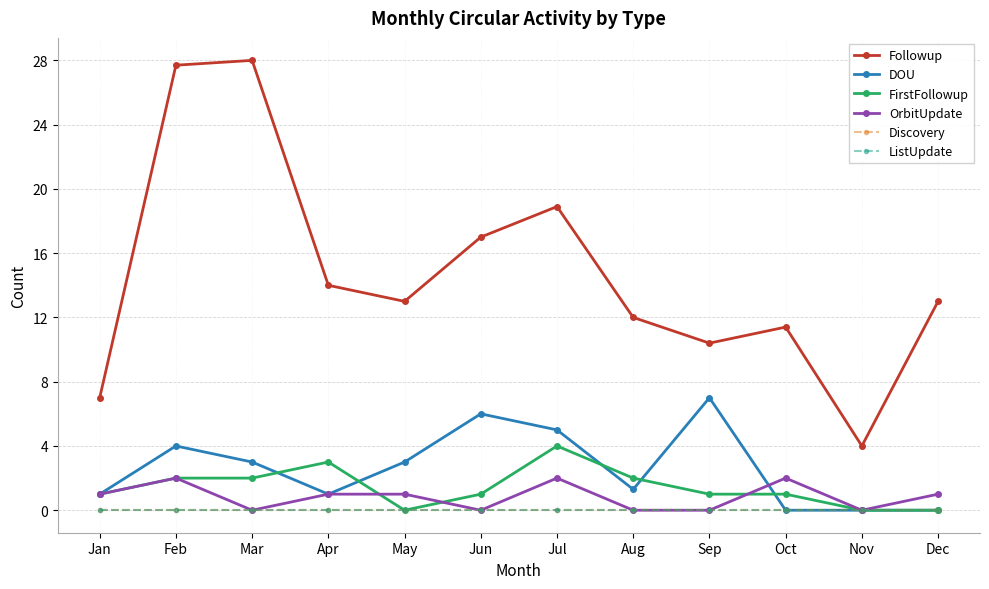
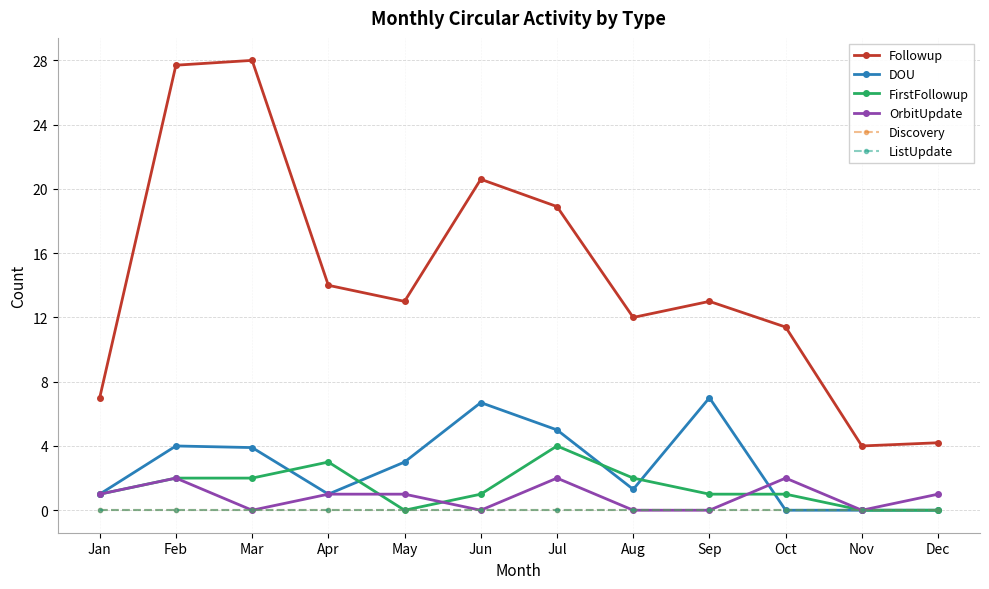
DOU, Mar: 3.0 -> 3.9
Followup, Jun: 17.0 -> 20.6
DOU, Jun: 6.0 -> 6.7
Followup, Sep: 10.4 -> 13.0
Followup, Dec: 13.0 -> 4.2
